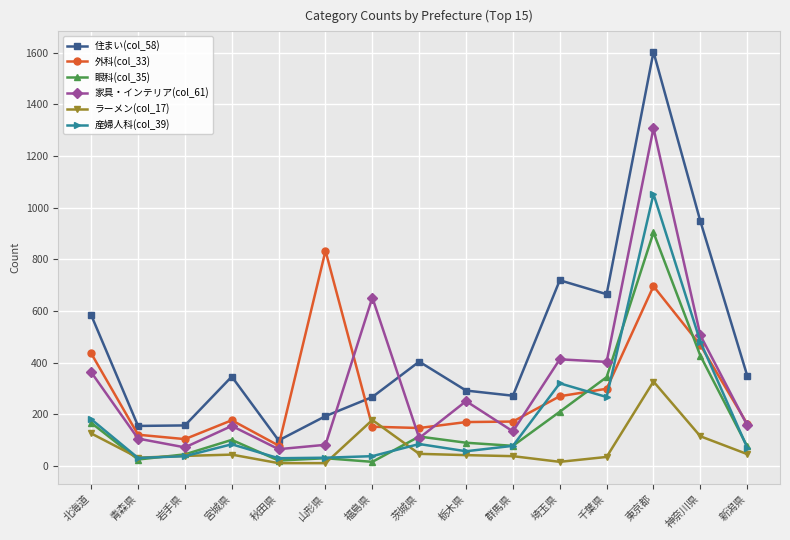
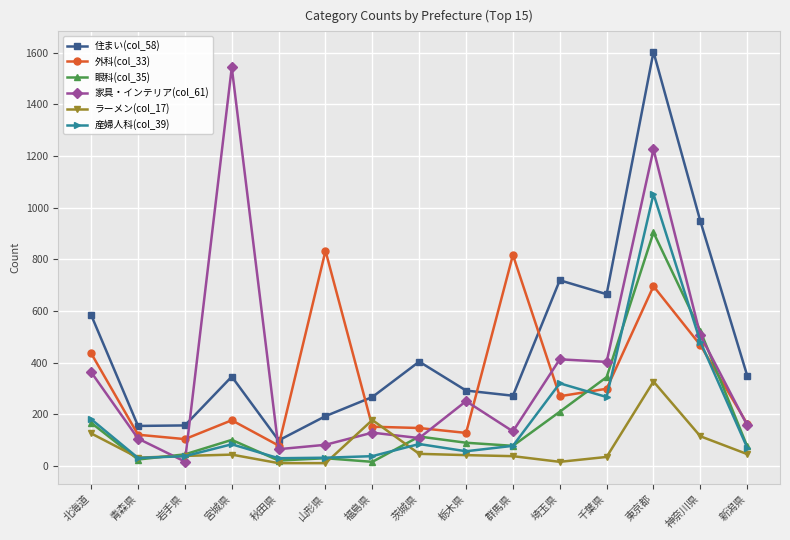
家具・インテリア(col_61), 岩手県: 70 -> 20
家具・インテリア(col_61), 宮城県: 160 -> 1540
家具・インテリア(col_61), 福島県: 650 -> 130
外科(col_33), 栃木県: 170 -> 130
外科(col_33), 群馬県: 170 -> 820
家具・インテリア(col_61), 東京都: 1310 -> 1230
眼科(col_35), 神奈川県: 430 -> 520
